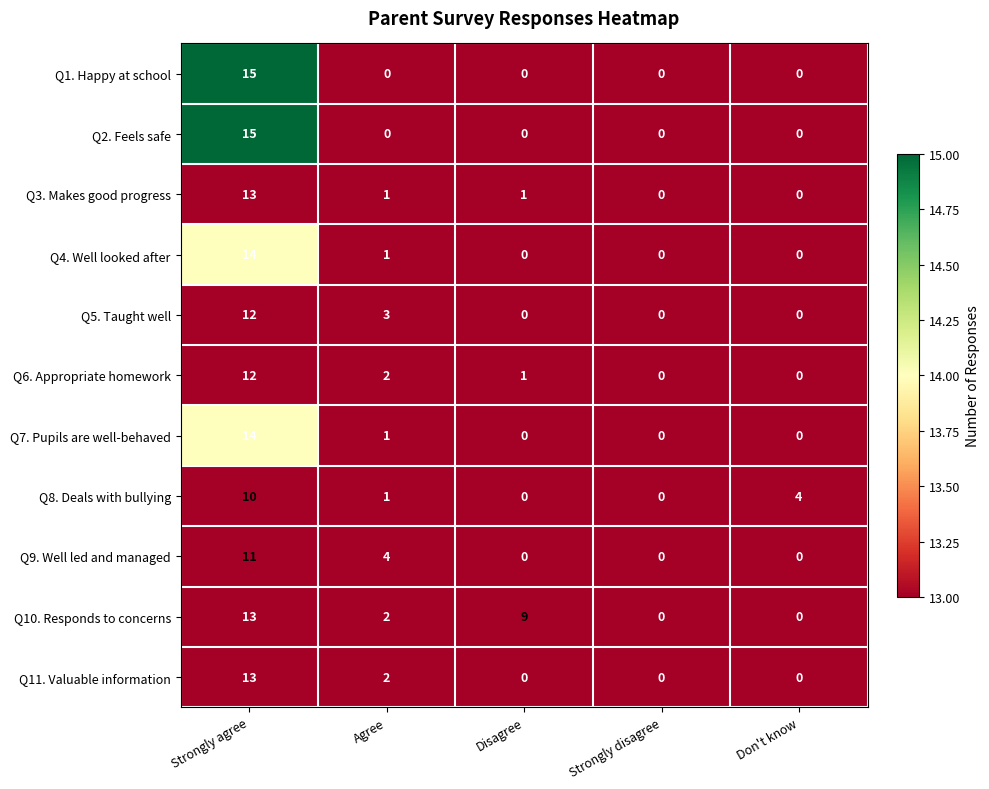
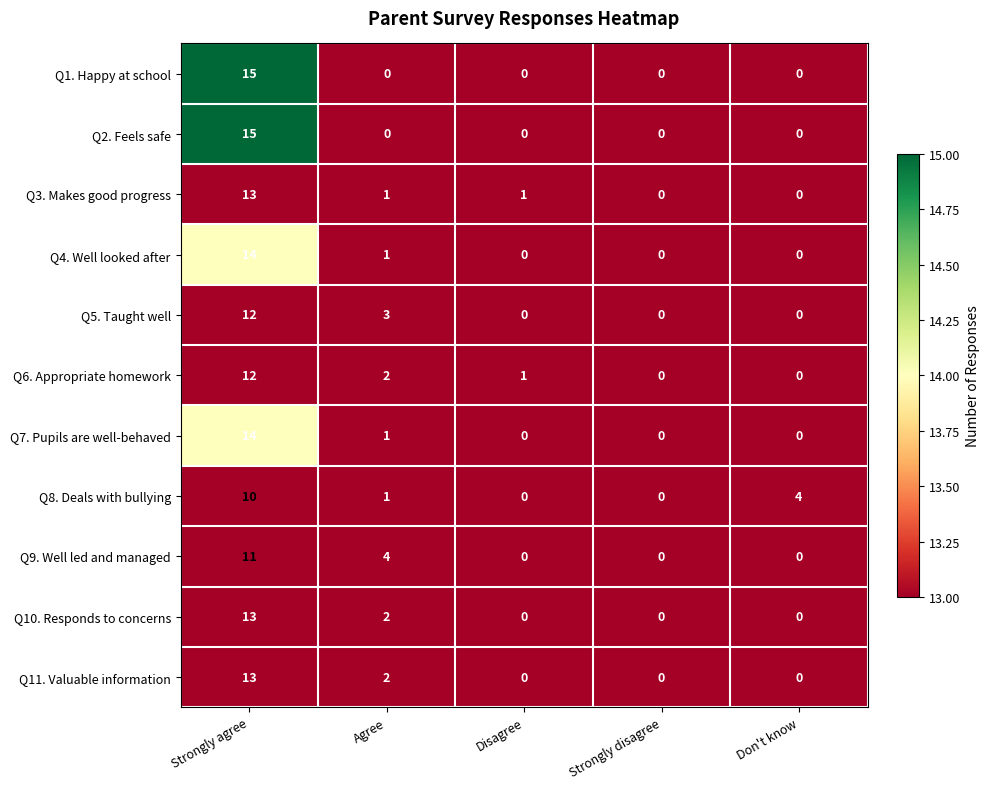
Q10. Responds to concerns, Disagree: 9 -> 0
